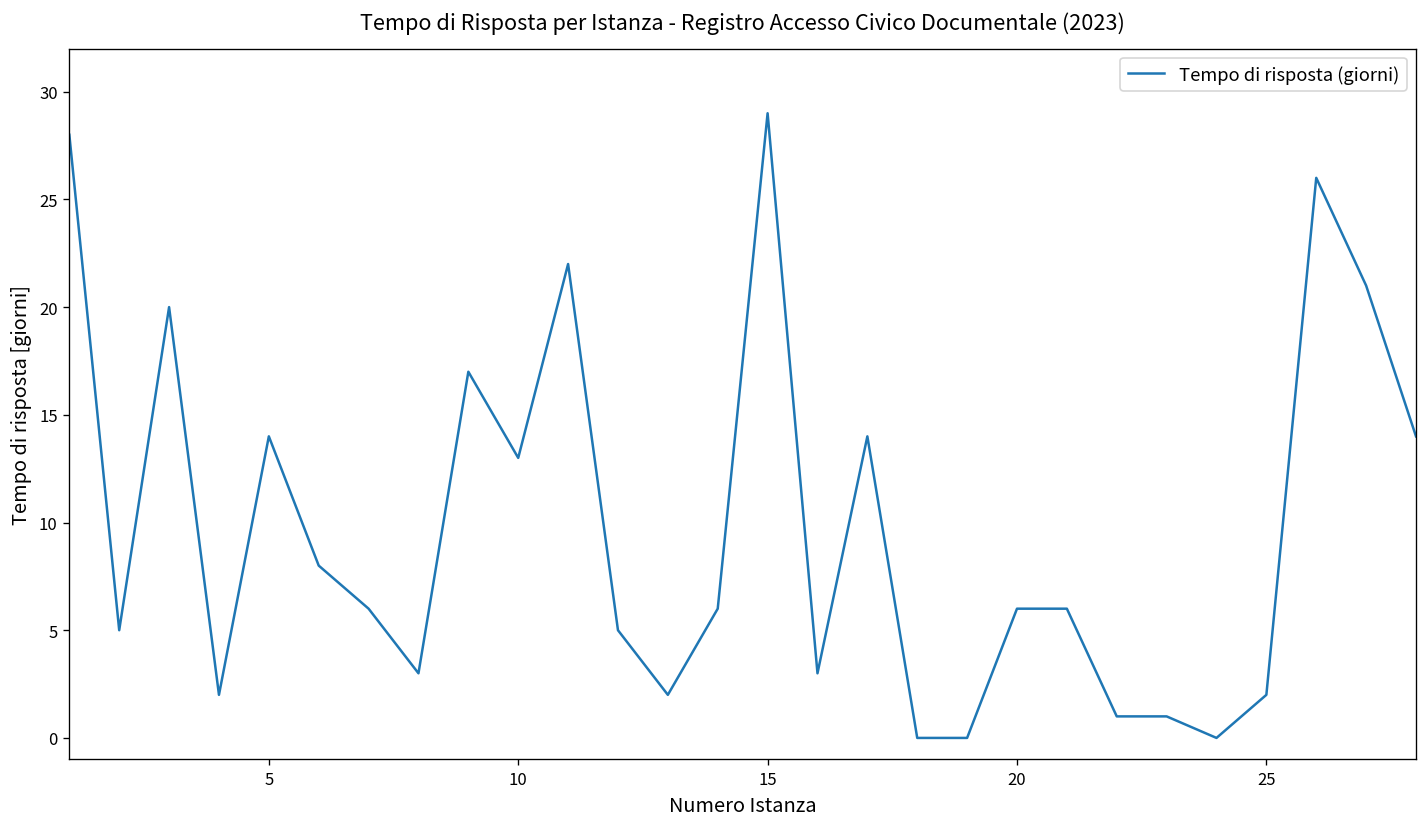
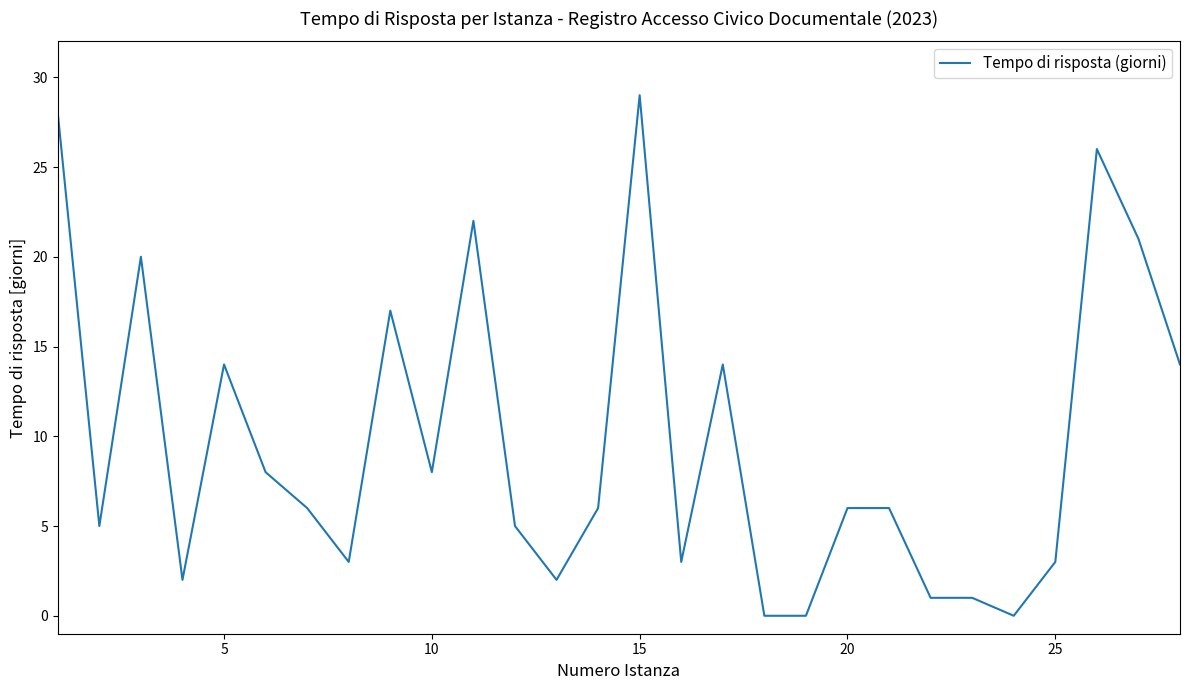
10: 13 -> 8
25: 2 -> 3
